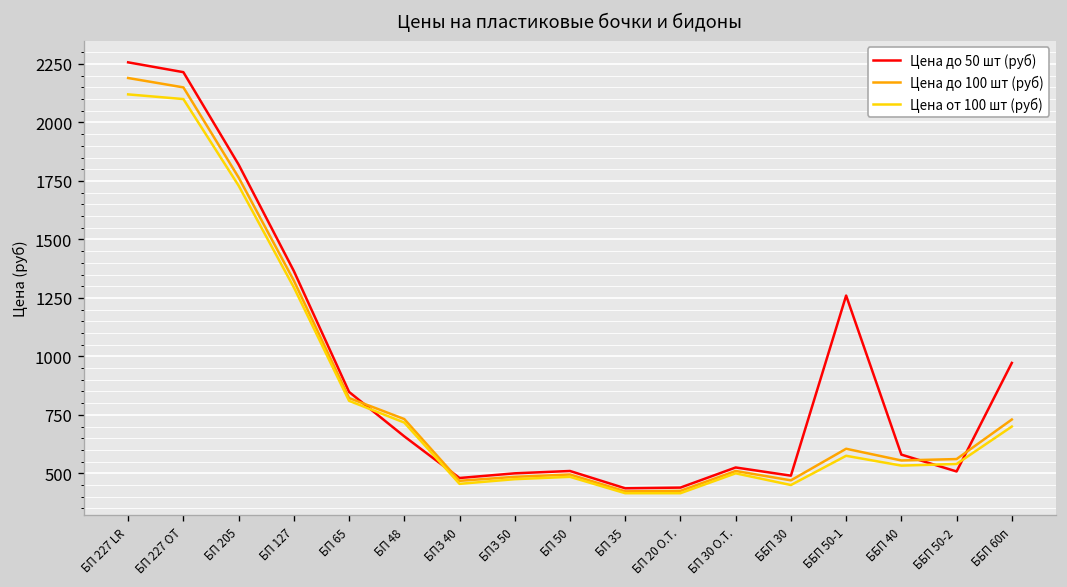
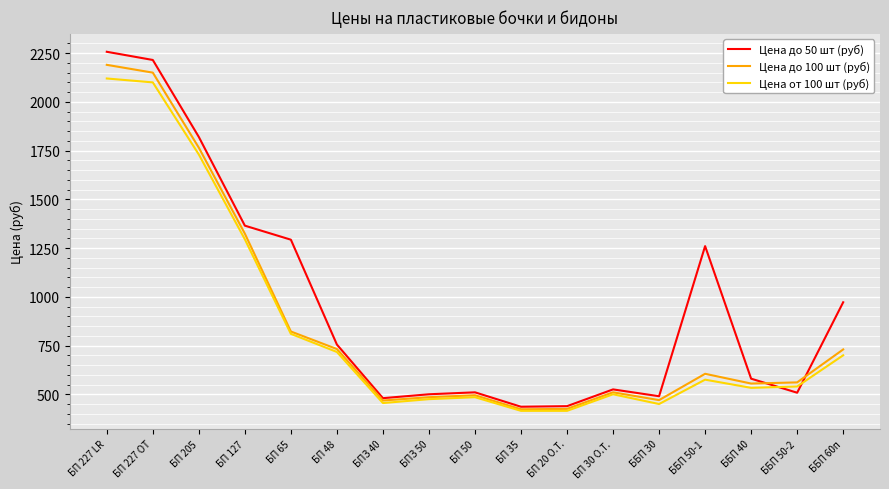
Цена до 50 шт (руб), БП 65: 850 -> 1290
Цена до 50 шт (руб), БП 48: 660 -> 760
